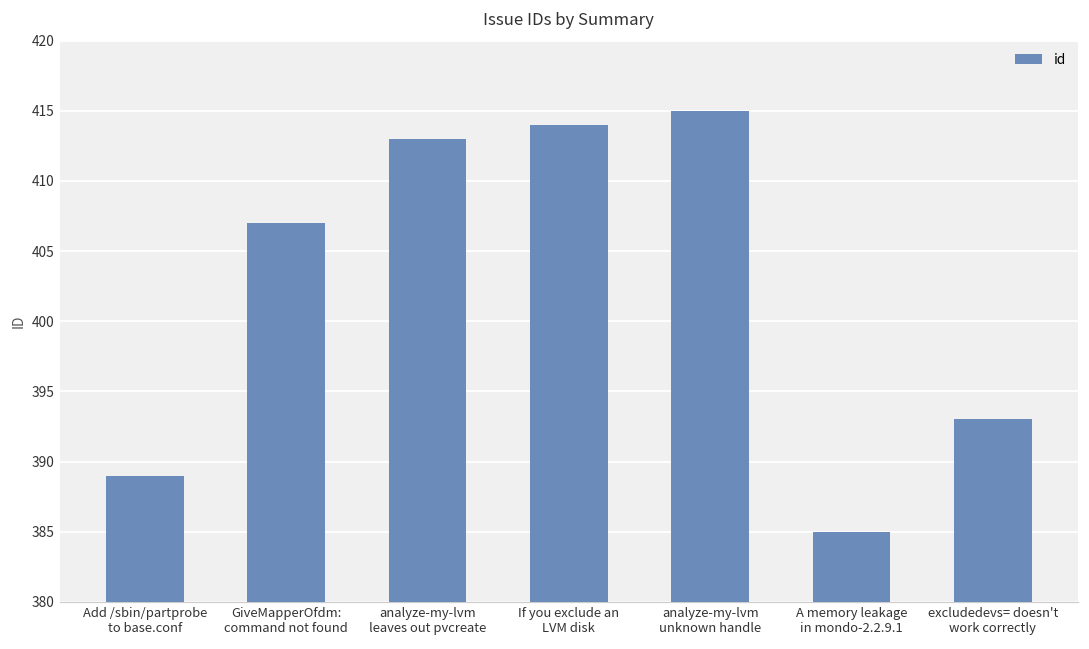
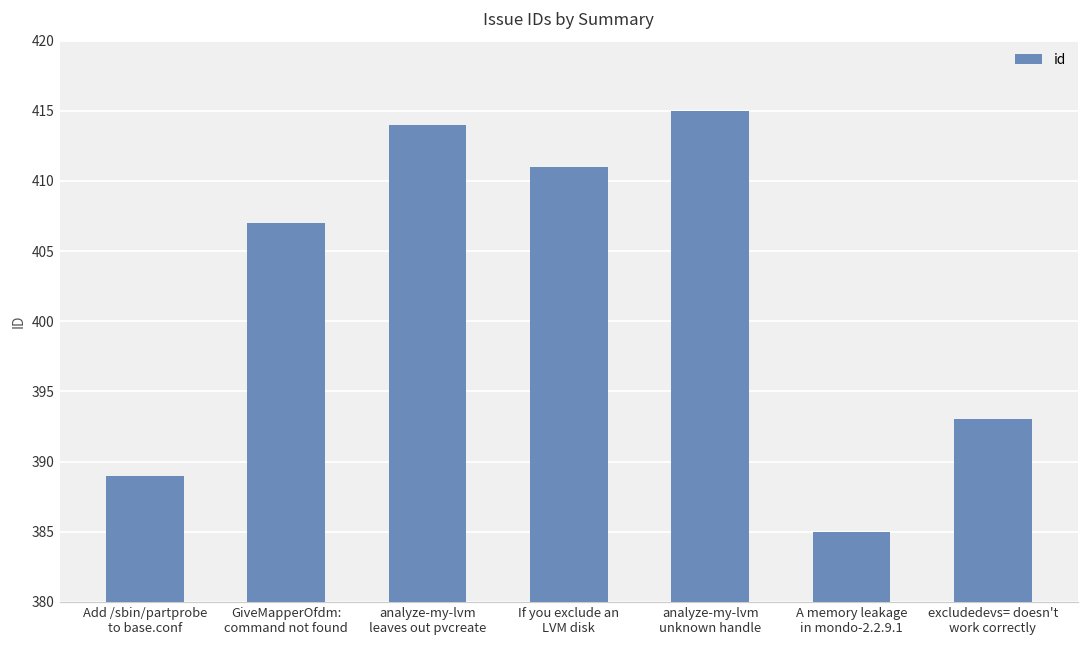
analyze-my-lvm leaves out pvcreate: 413 -> 414
If you exclude an LVM disk: 414 -> 411
